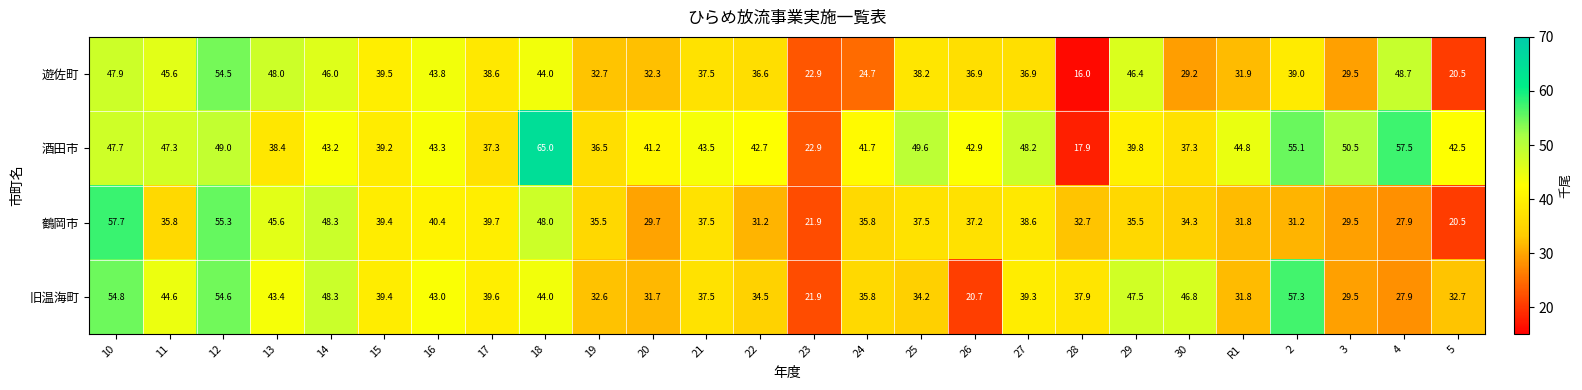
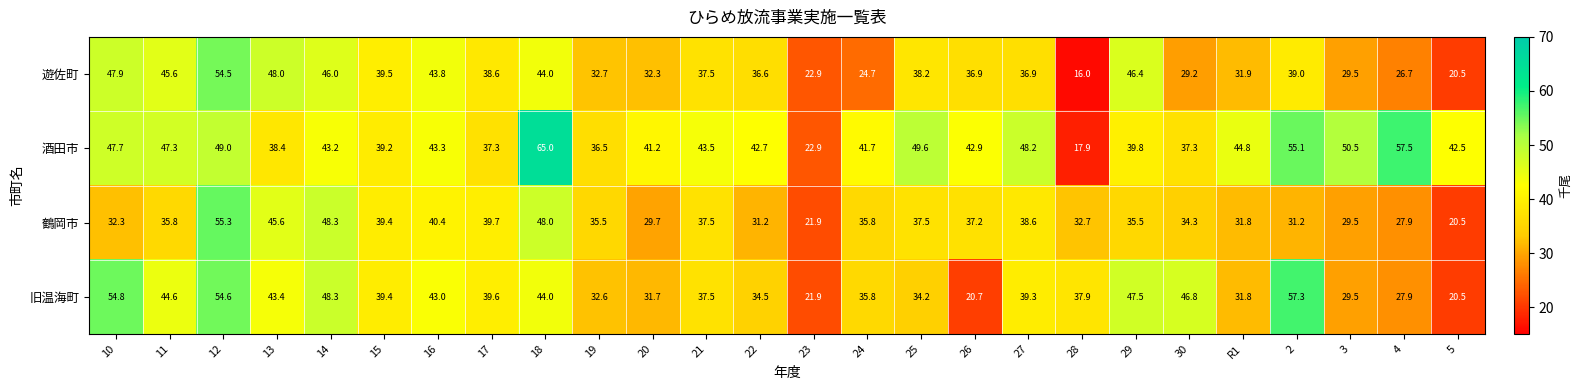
遊佐町, 4: 48.7 -> 26.7
鶴岡市, 10: 57.7 -> 32.3
旧温海町, 5: 32.7 -> 20.5
